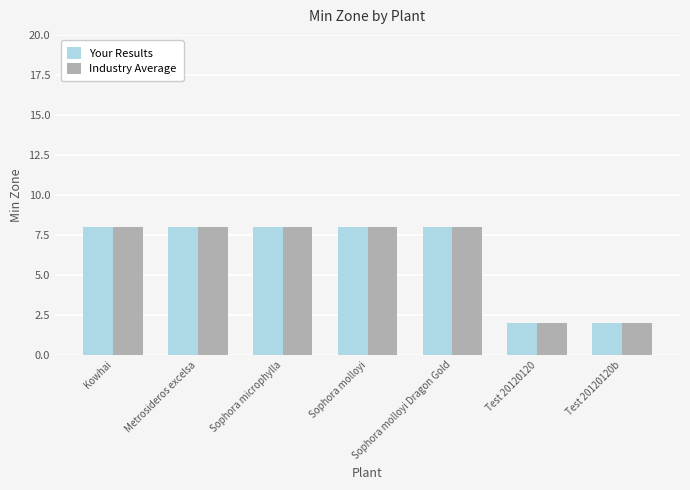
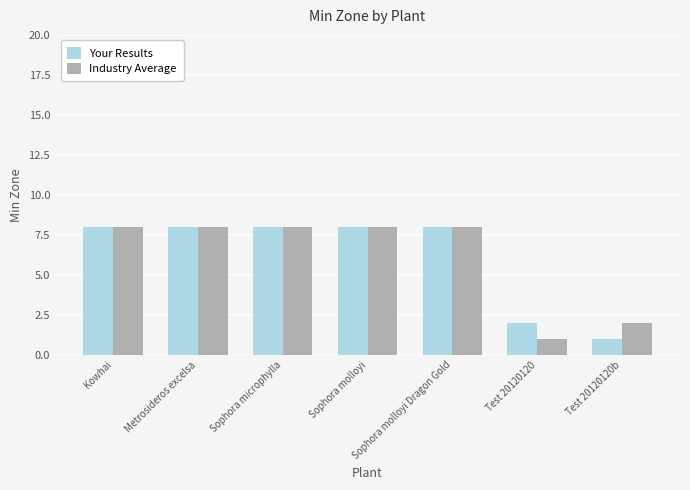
Industry Average, Test 20120120: 2 -> 1
Your Results, Test 20120120b: 2 -> 1
